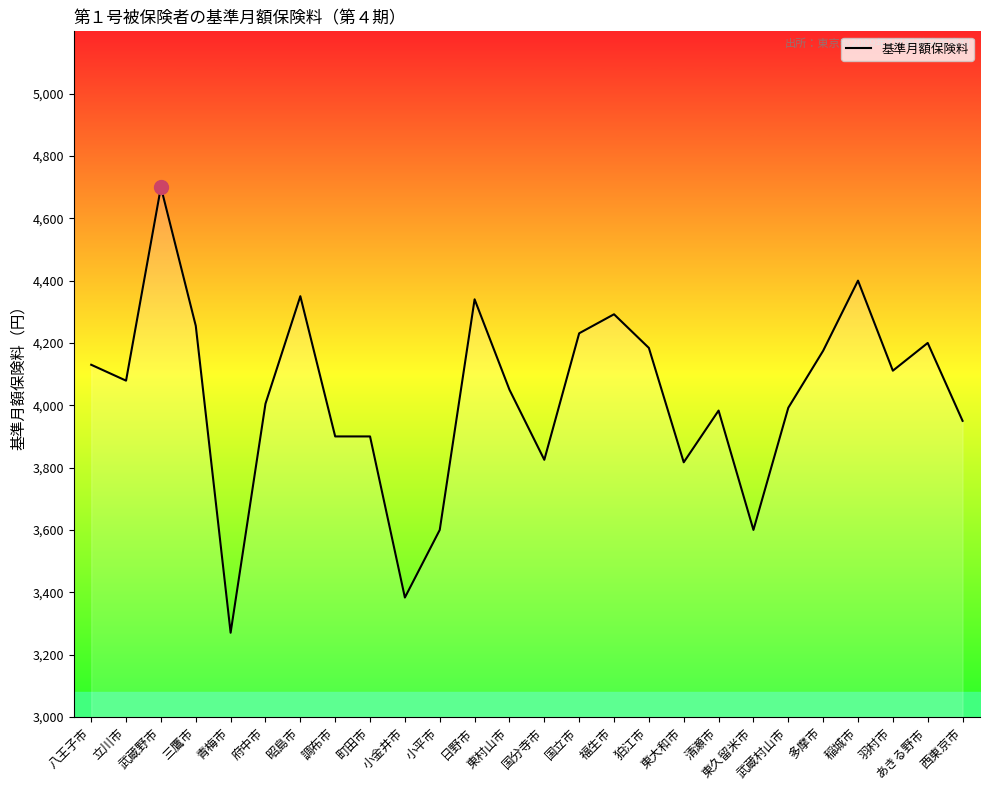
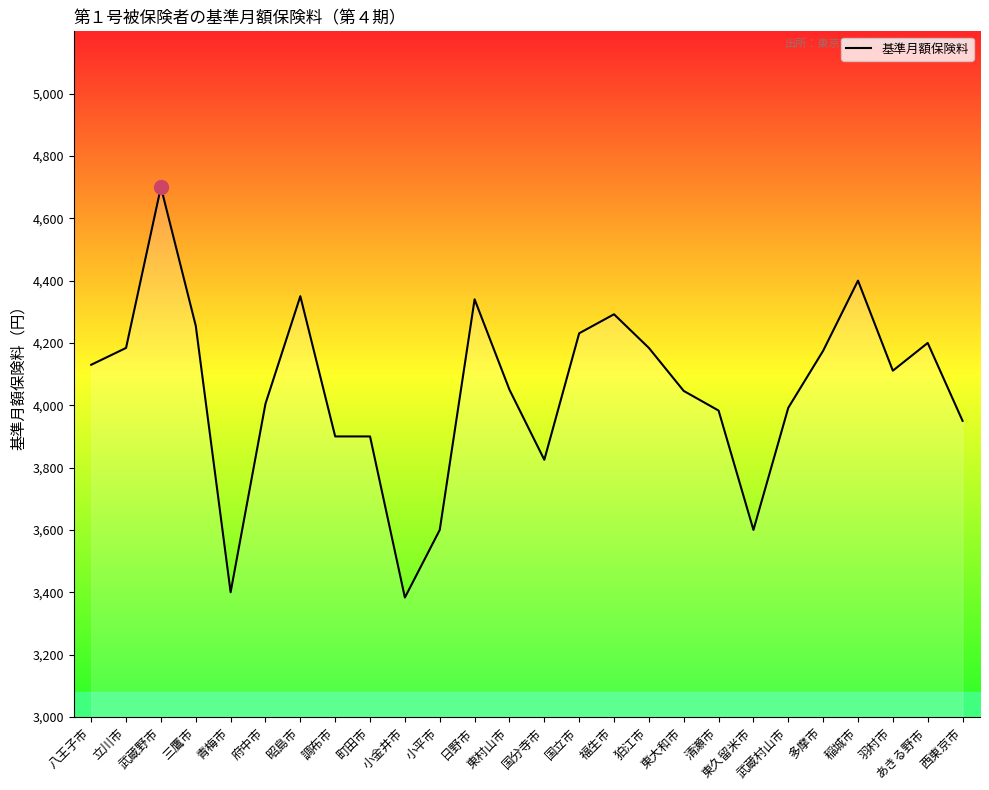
基準月額保険料, 立川市: 4,080 -> 4,180
基準月額保険料, 青梅市: 3,270 -> 3,400
基準月額保険料, 東大和市: 3,820 -> 4,050
